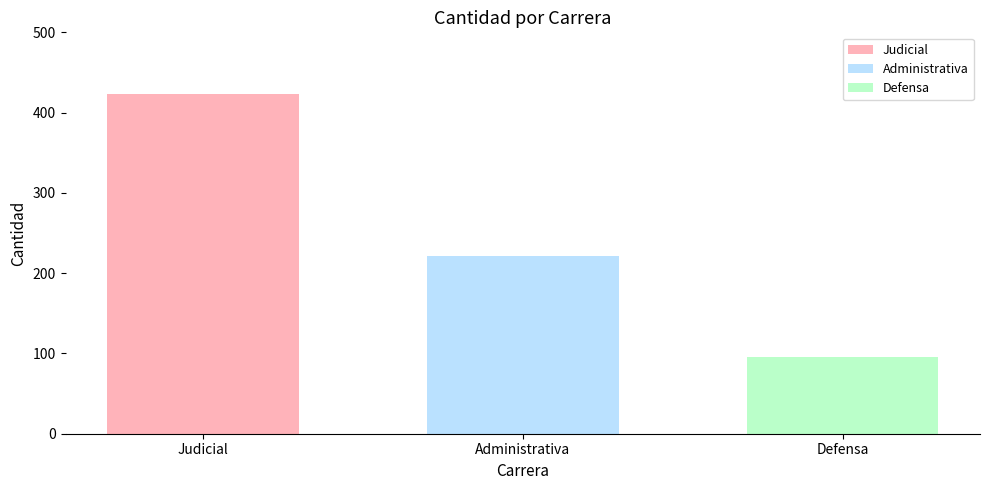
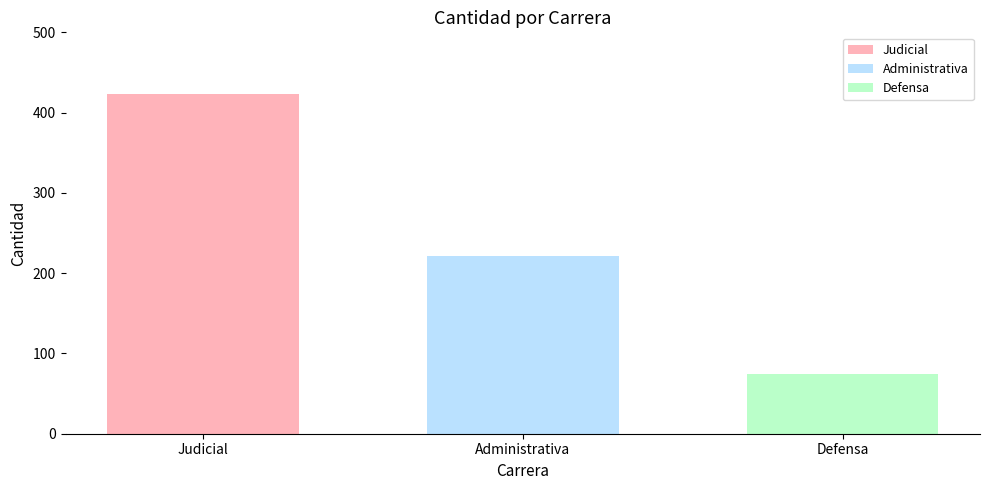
Defensa: 100 -> 70
